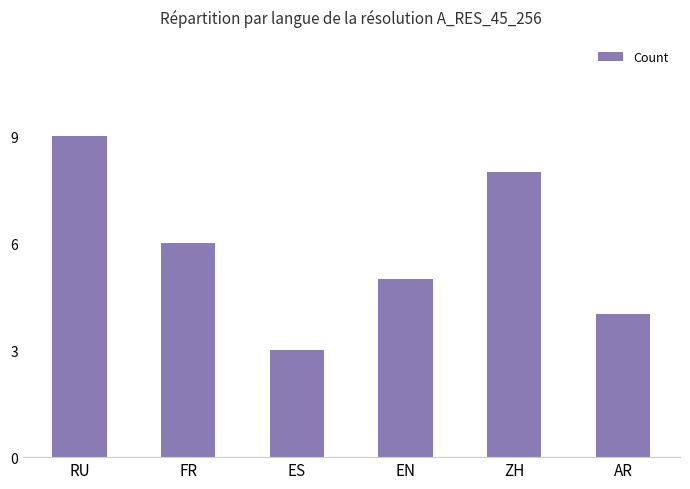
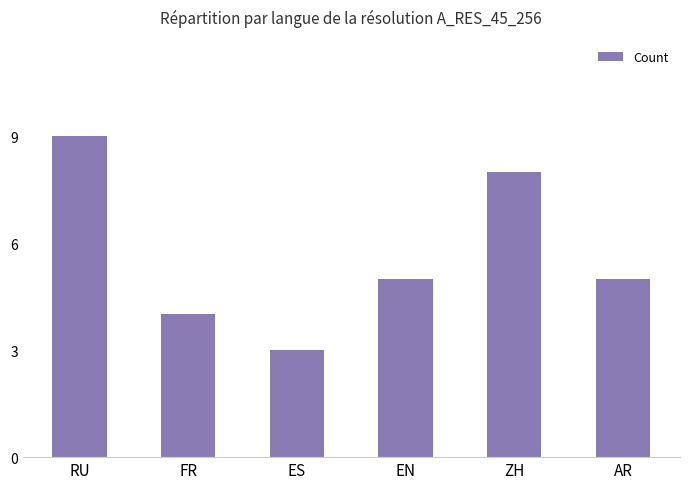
FR: 6 -> 4
AR: 4 -> 5
